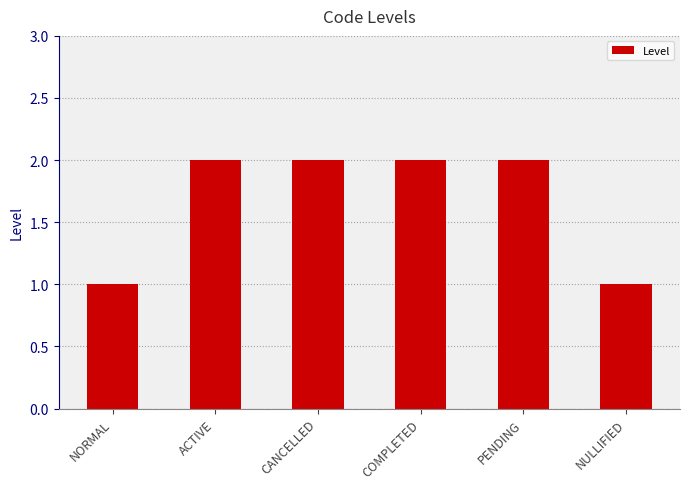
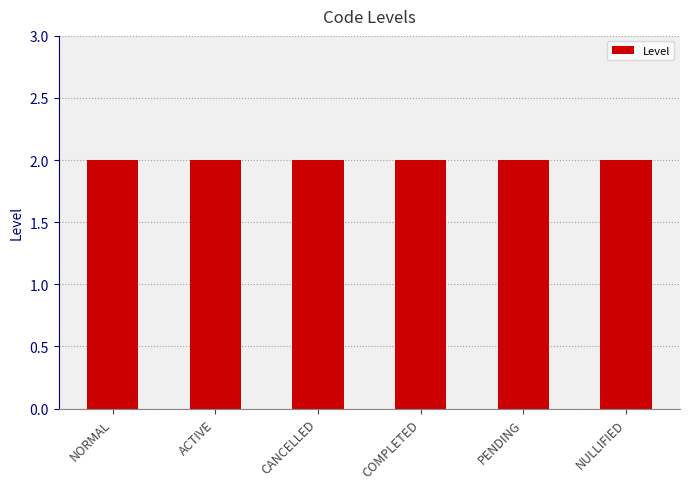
NORMAL: 1 -> 2
NULLIFIED: 1 -> 2
